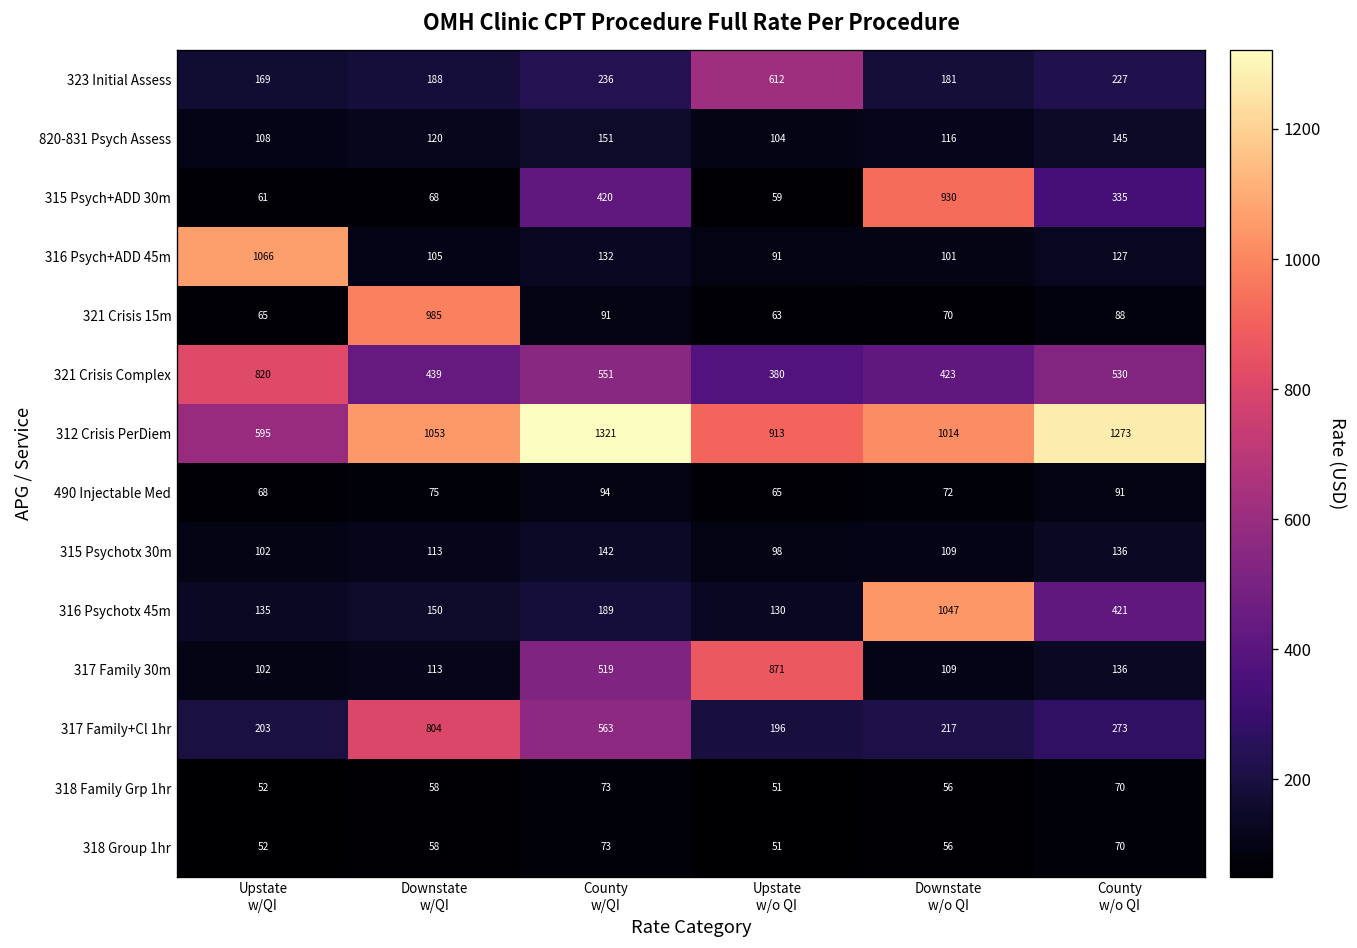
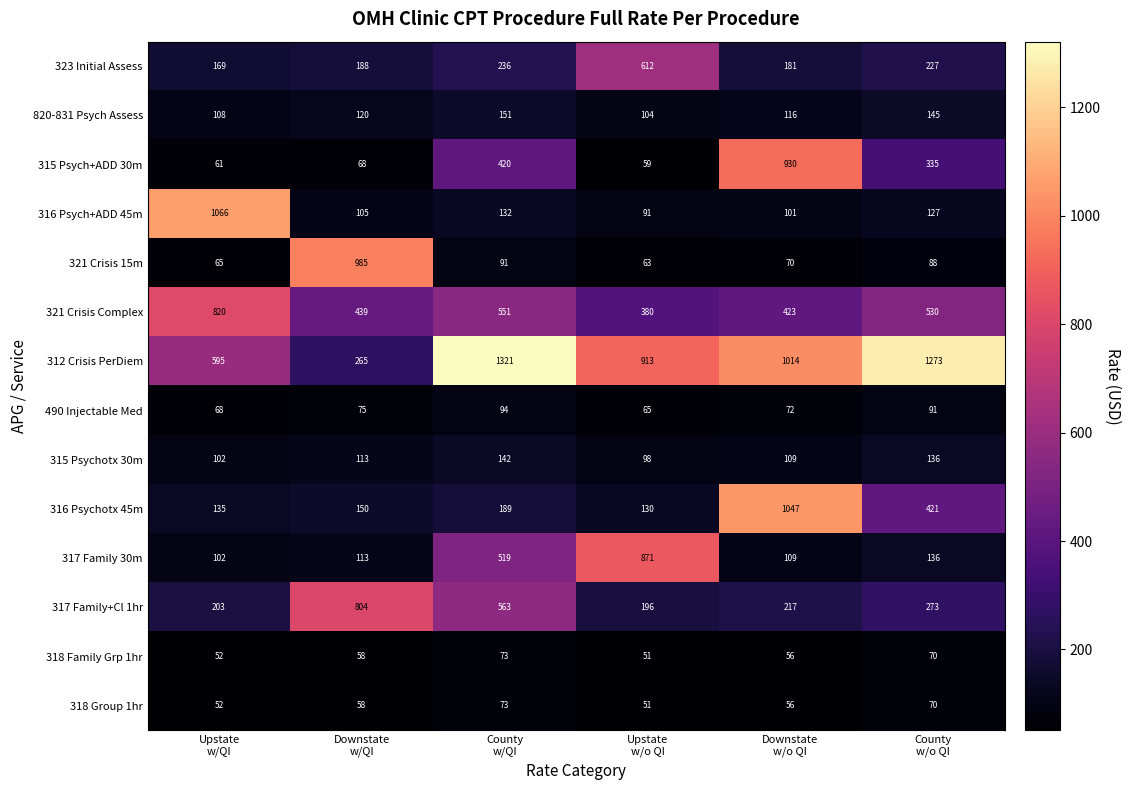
312 Crisis PerDiem, Downstate w/QI: 1053 -> 265
